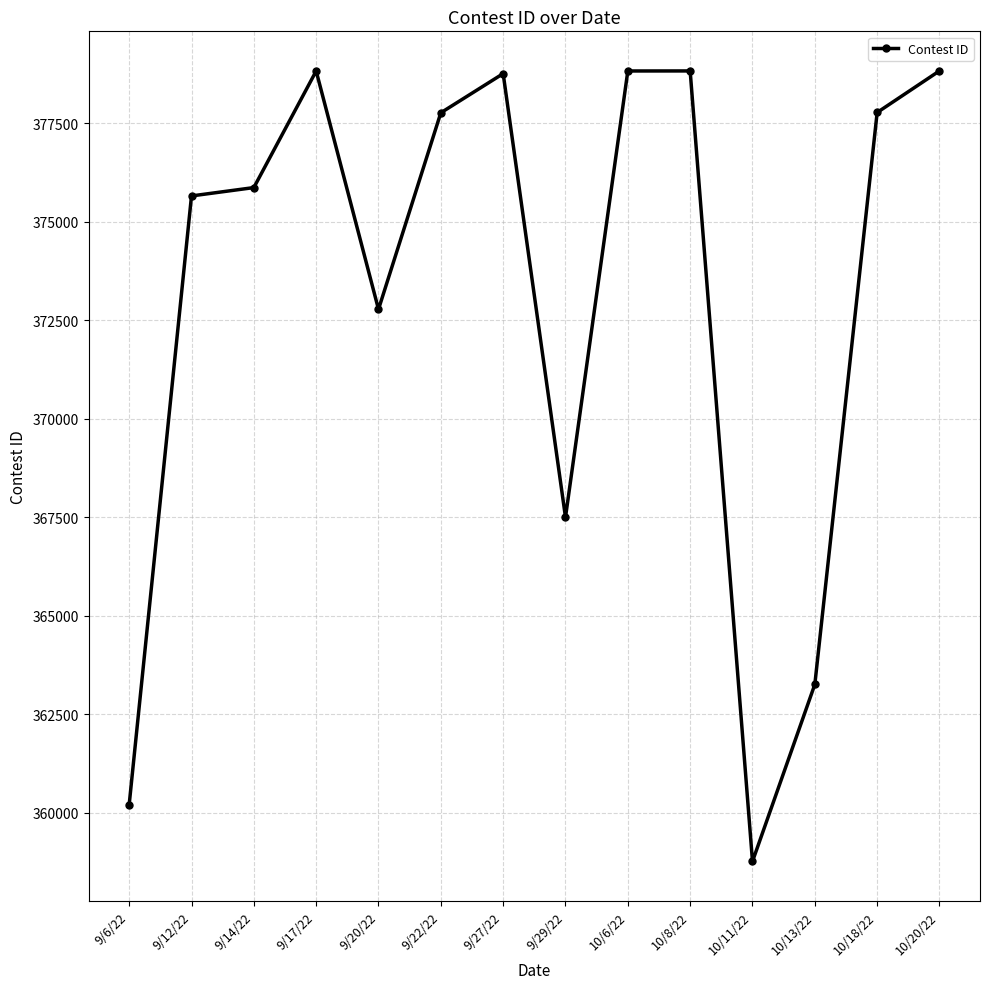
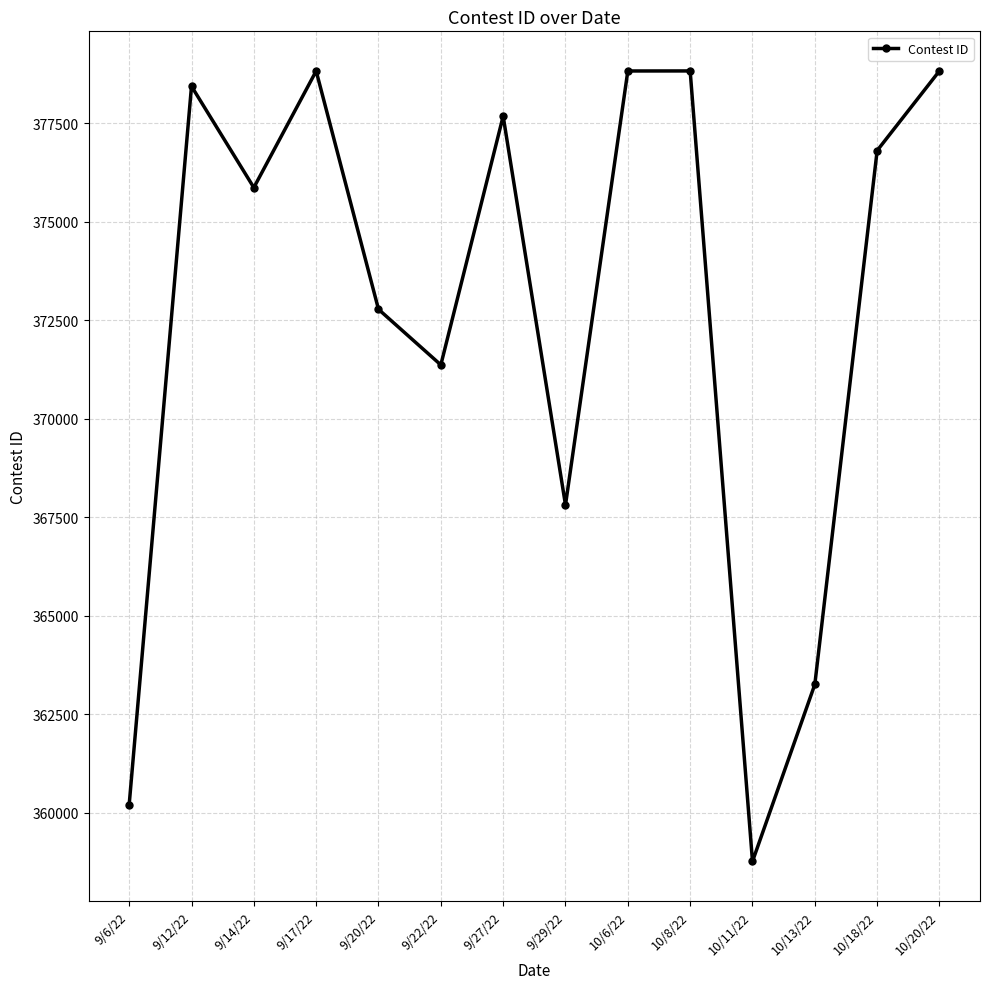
9/12/22: 375700 -> 378400
9/22/22: 377800 -> 371400
9/27/22: 378800 -> 377700
9/29/22: 367500 -> 367800
10/18/22: 377800 -> 376800
